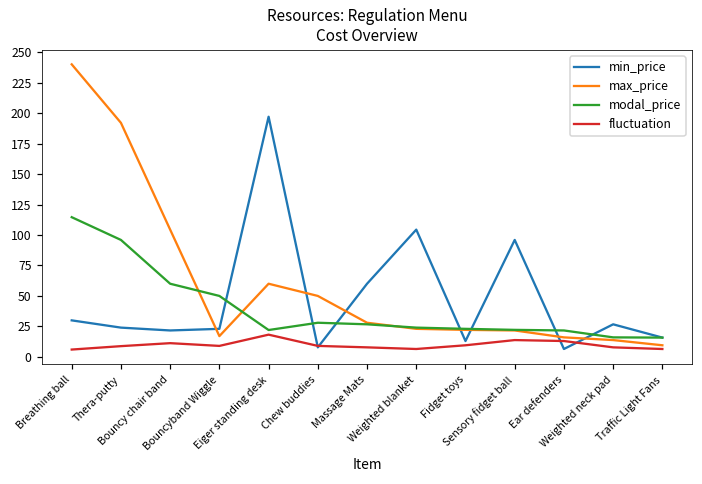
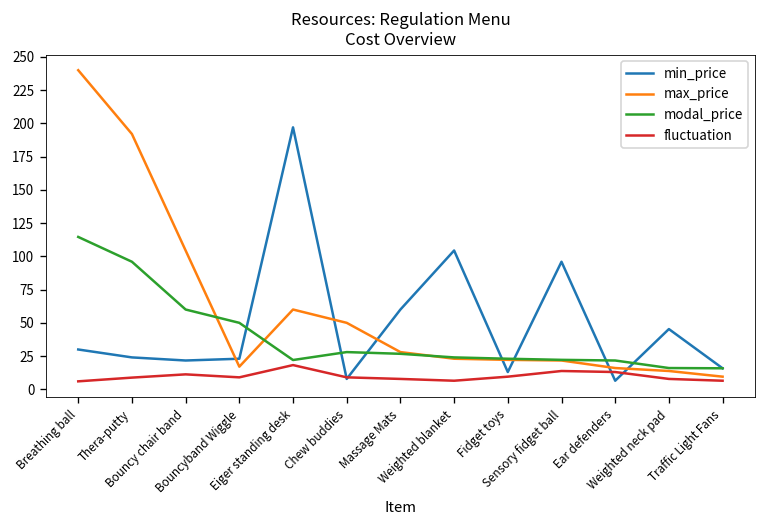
min_price, Weighted neck pad: 27 -> 45
